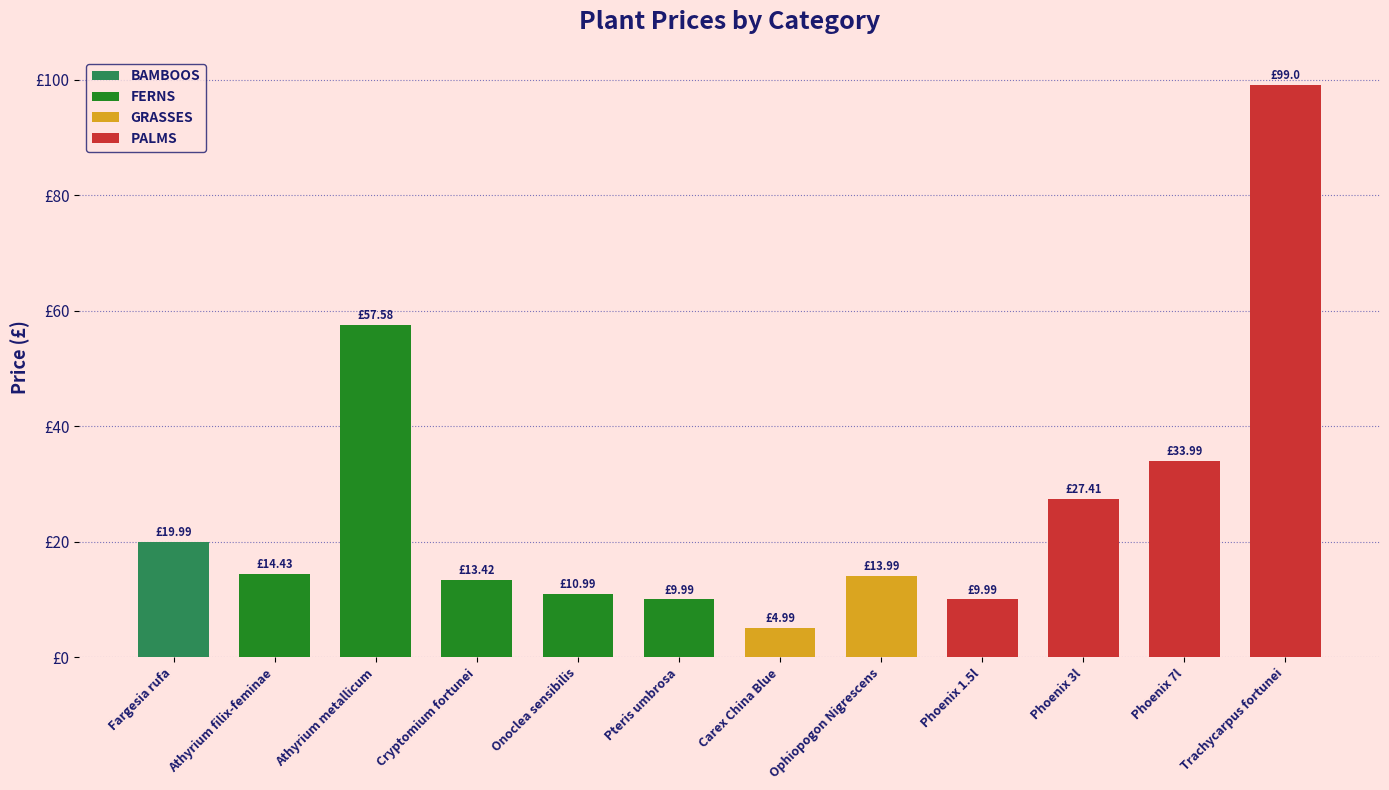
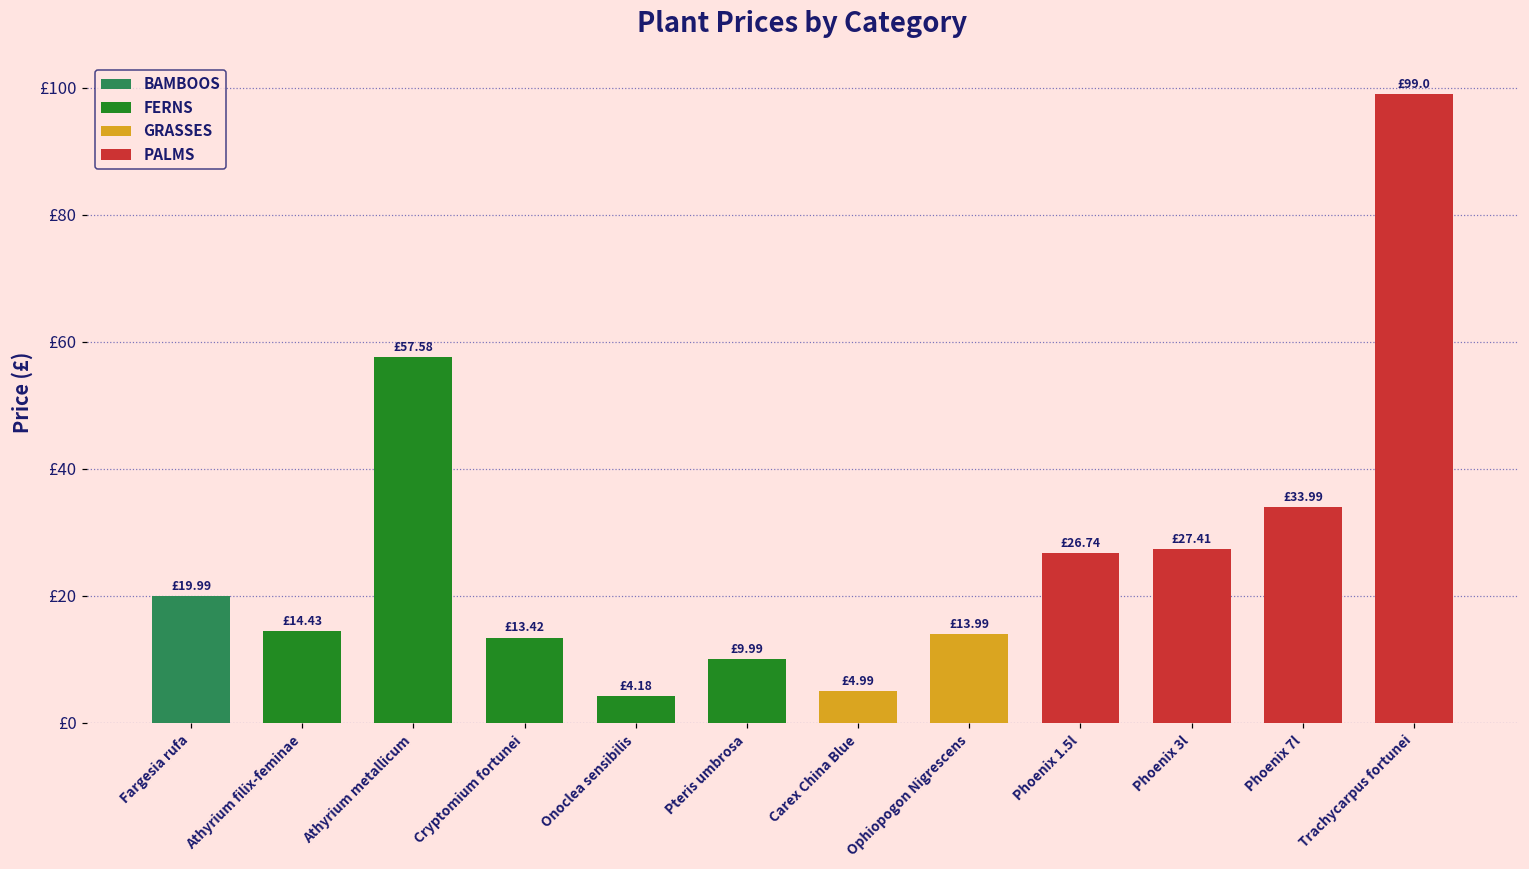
Onoclea sensibilis: £10.99 -> £4.18
Phoenix 1.5l: £9.99 -> £26.74
